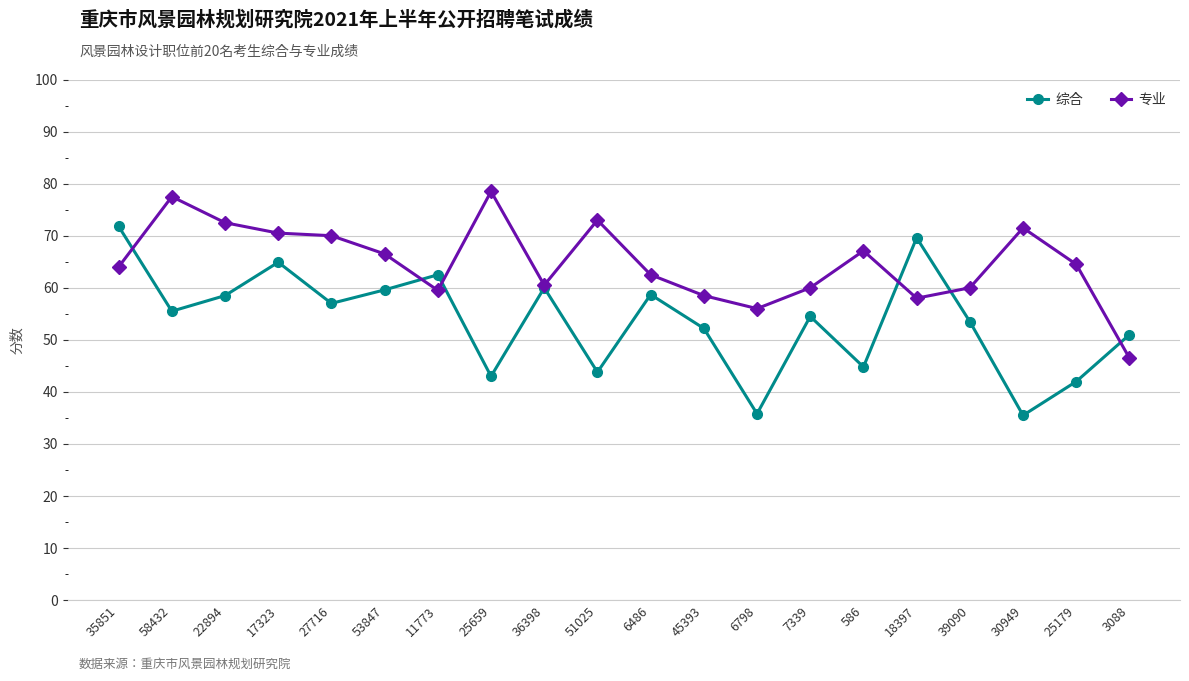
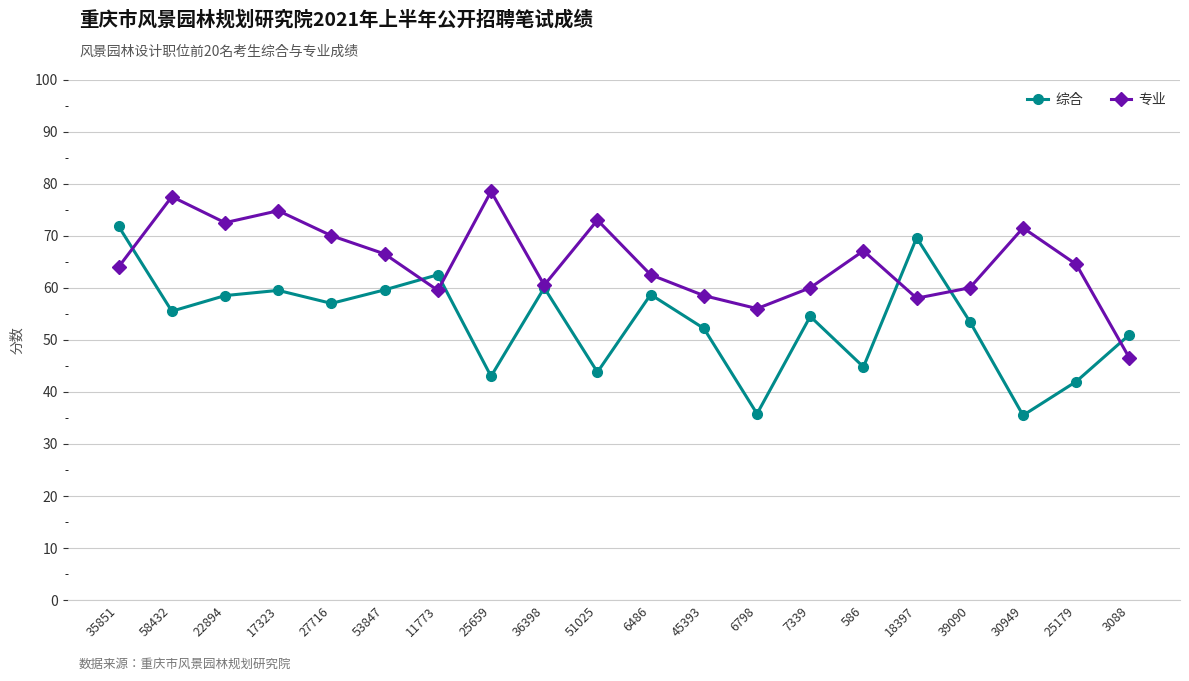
综合, 17323: 65 -> 60
专业, 17323: 71 -> 75
